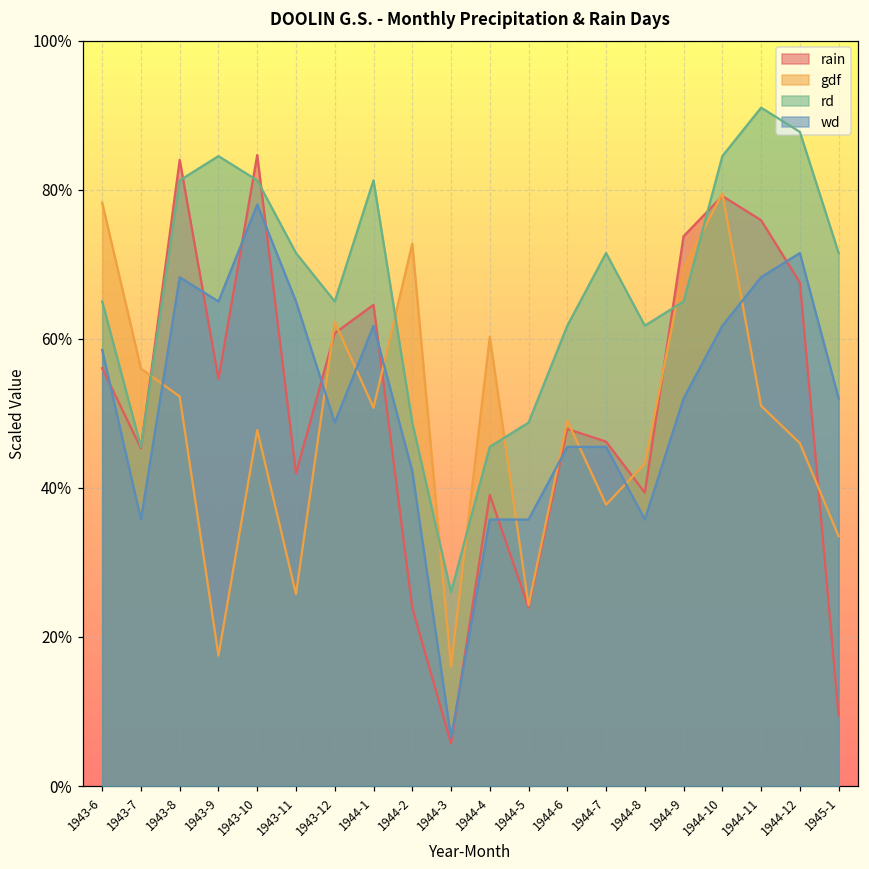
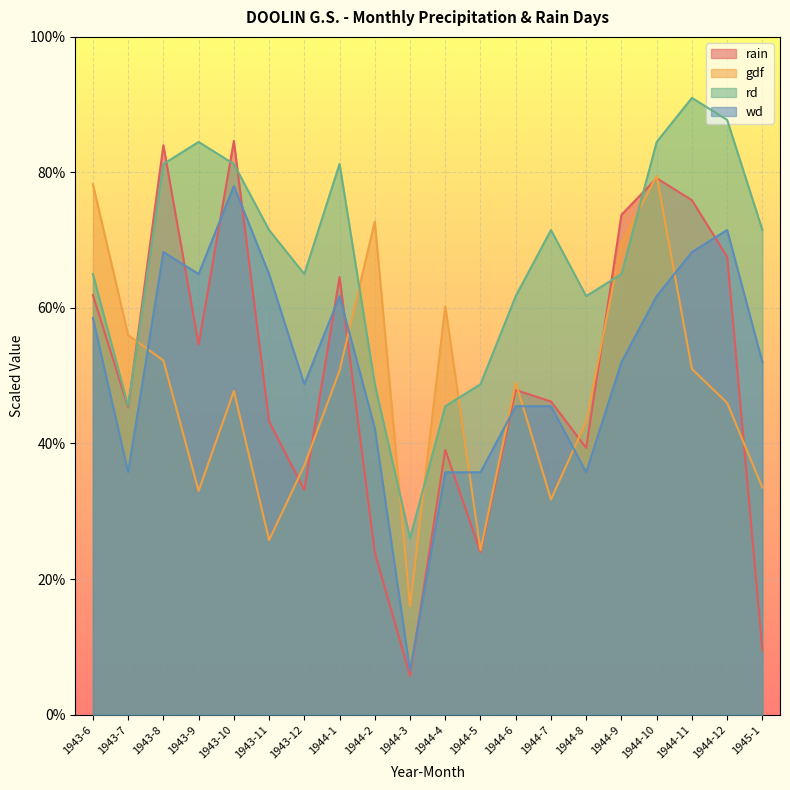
rain, 1943-6: 56% -> 62%
gdf, 1943-9: 18% -> 33%
rain, 1943-11: 42% -> 43%
rain, 1943-12: 61% -> 33%
gdf, 1943-12: 62% -> 37%
gdf, 1944-7: 38% -> 32%
